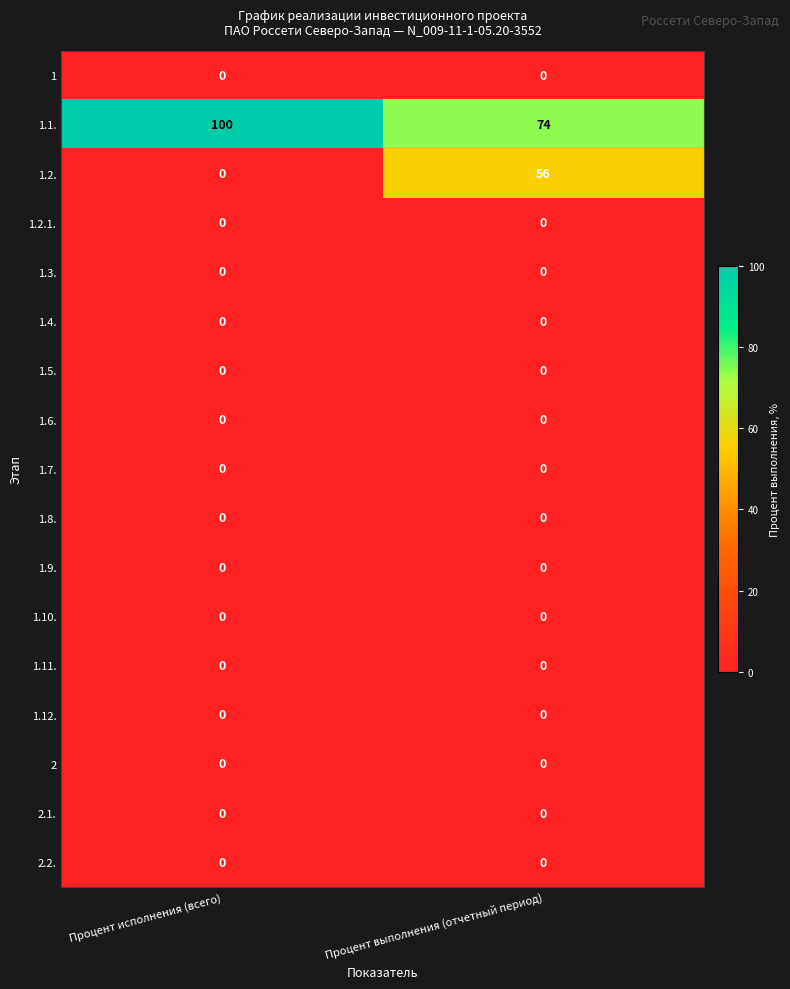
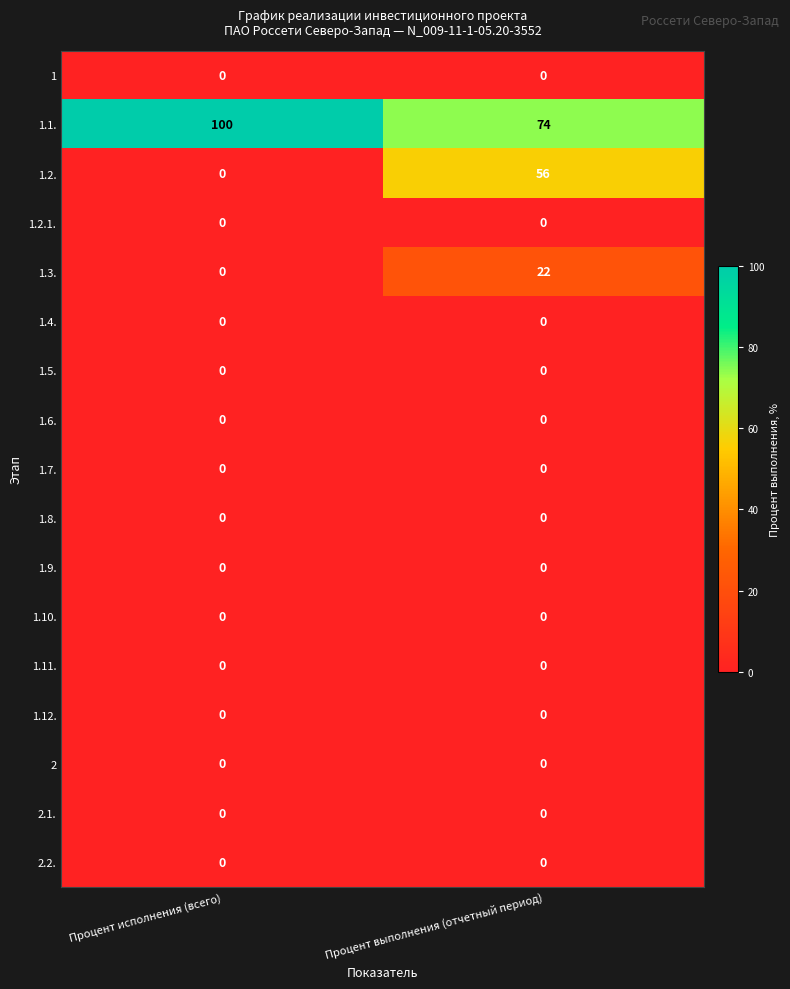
1.3., Процент выполнения (отчетный период): 0 -> 22
